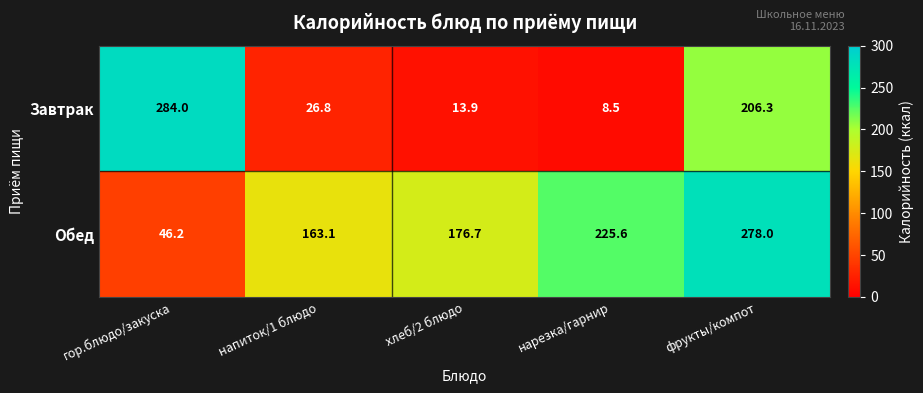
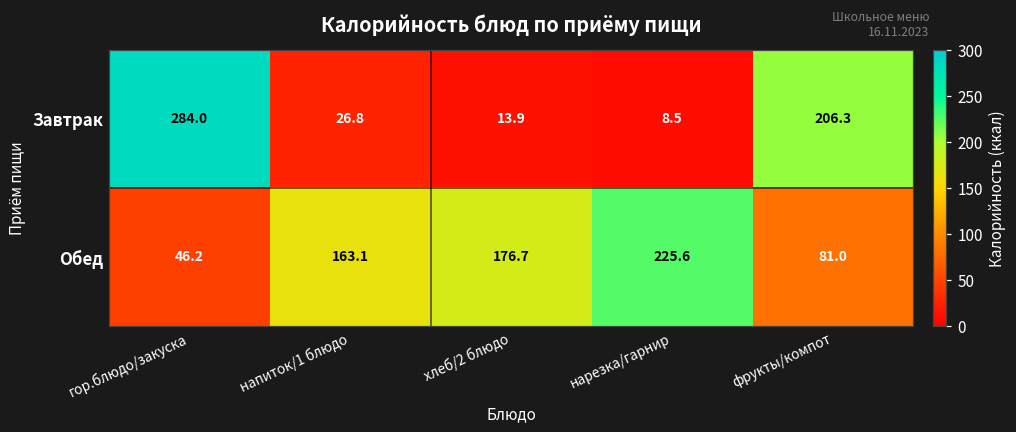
Обед, фрукты/компот: 278.0 -> 81.0
